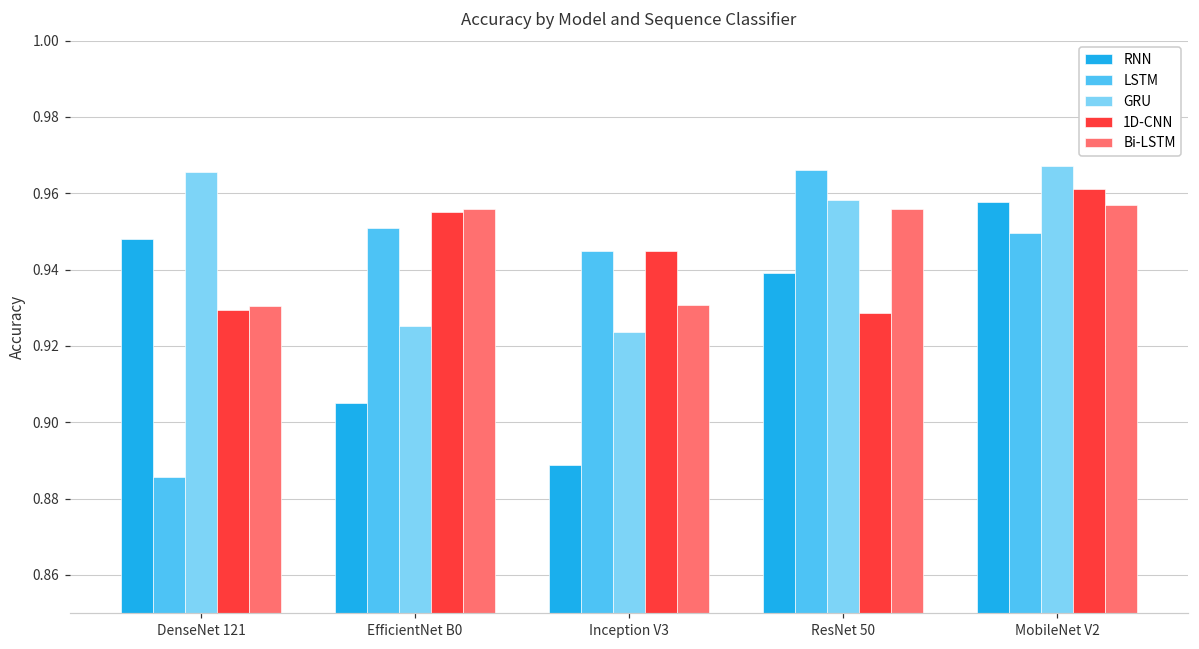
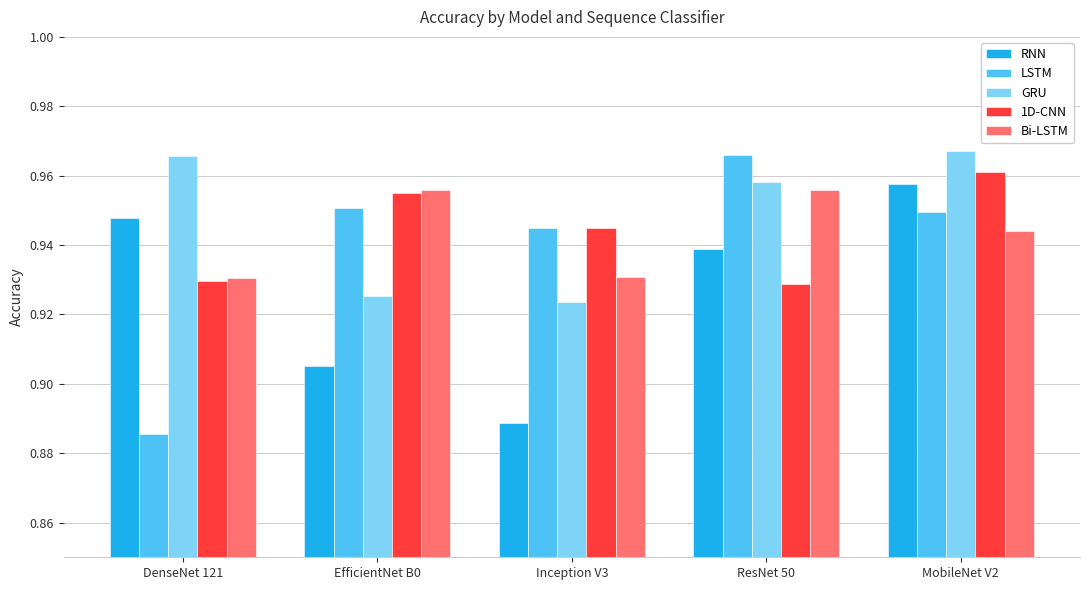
Bi-LSTM, MobileNet V2: 0.957 -> 0.944
